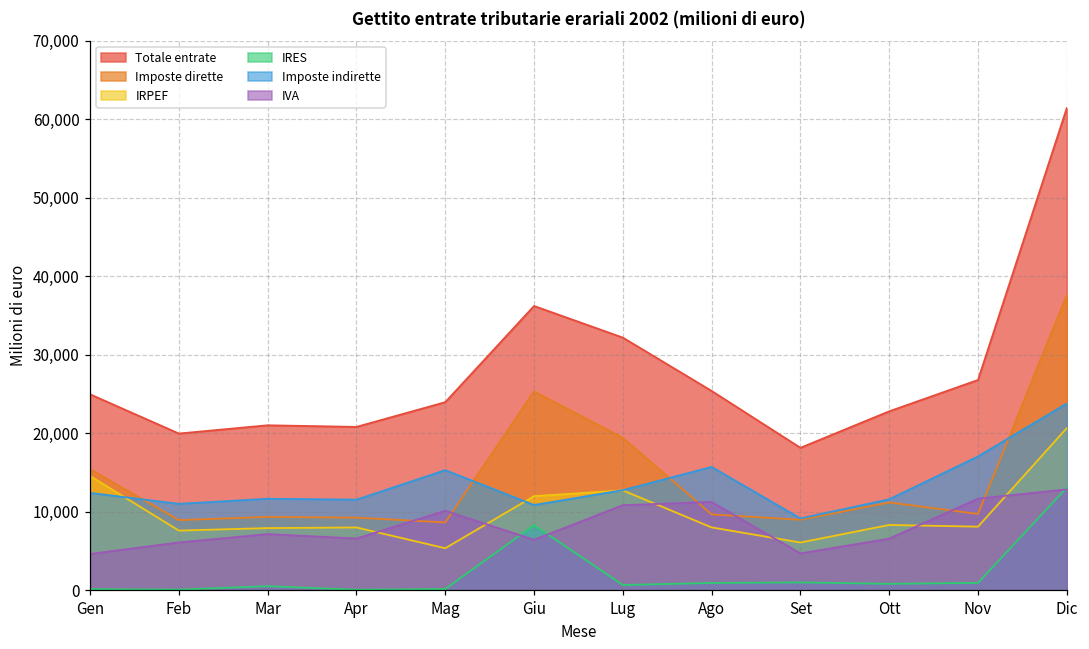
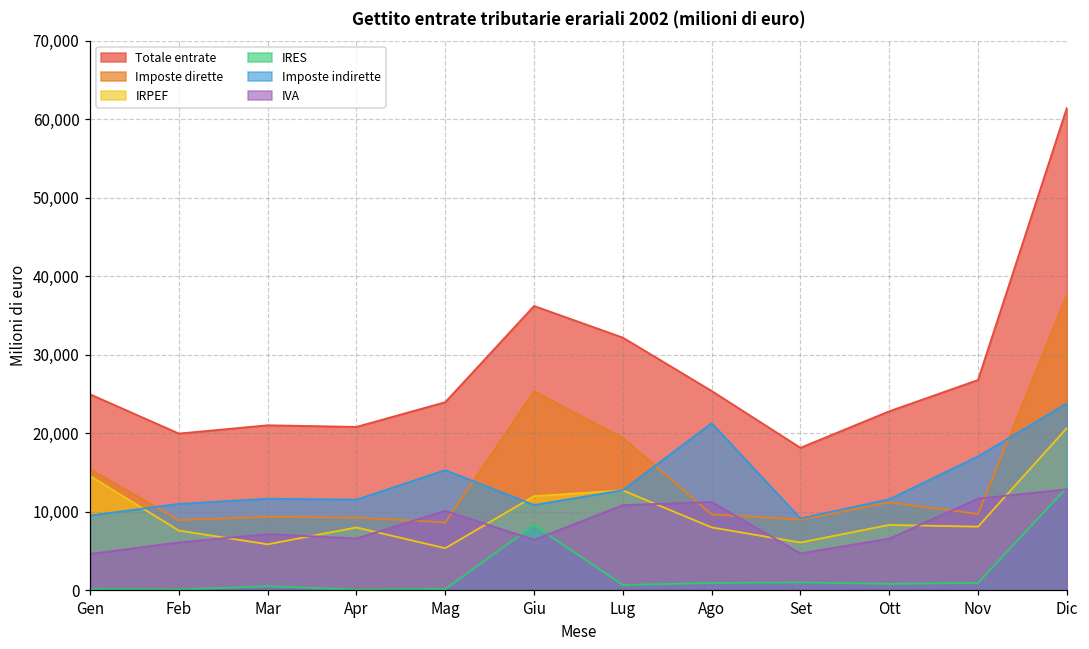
Imposte indirette, Gen: 12,000 -> 10,000
IRPEF, Mar: 8,000 -> 6,000
Imposte indirette, Ago: 16,000 -> 21,000
